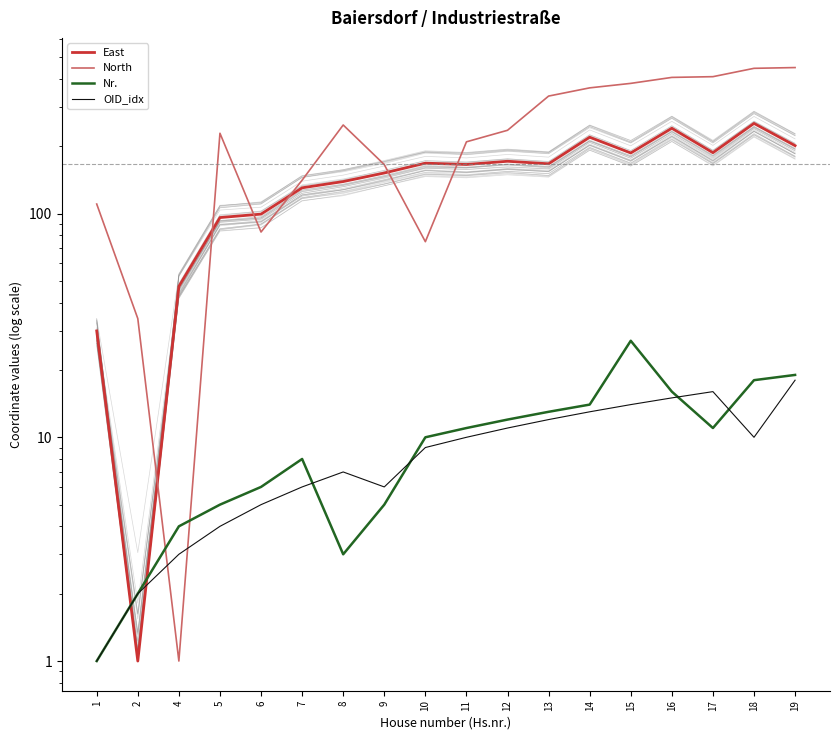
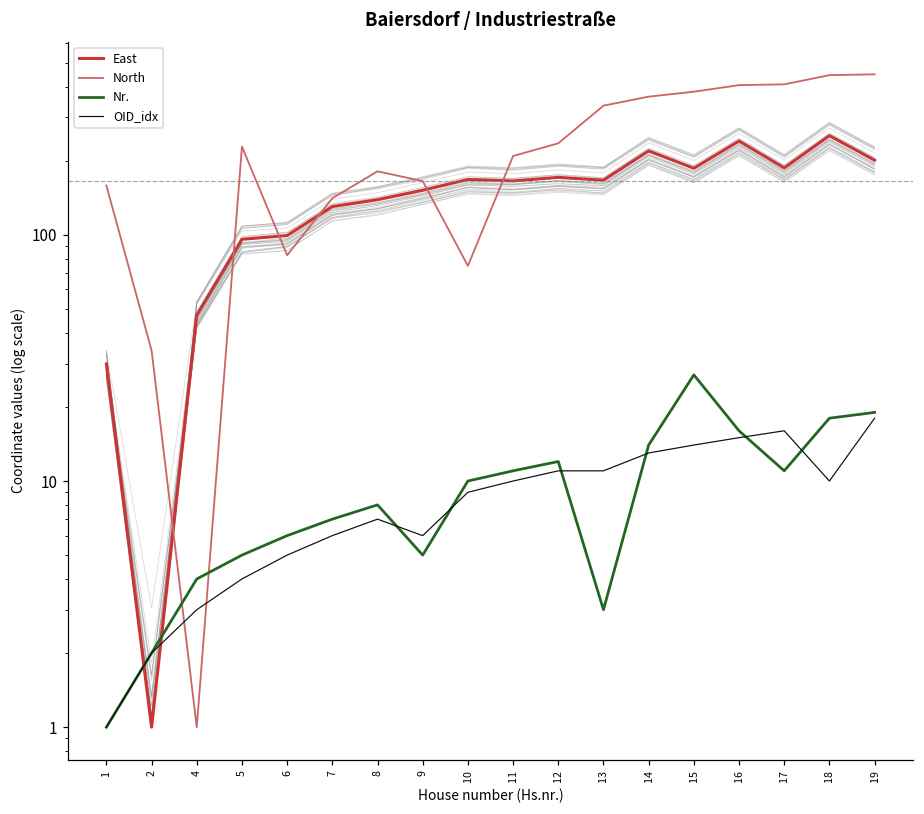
North, 1: 110 -> 160
Nr., 7: 8 -> 7
North, 8: 250 -> 180
Nr., 8: 3 -> 8
Nr., 13: 13 -> 3
OID_idx, 13: 12 -> 11
